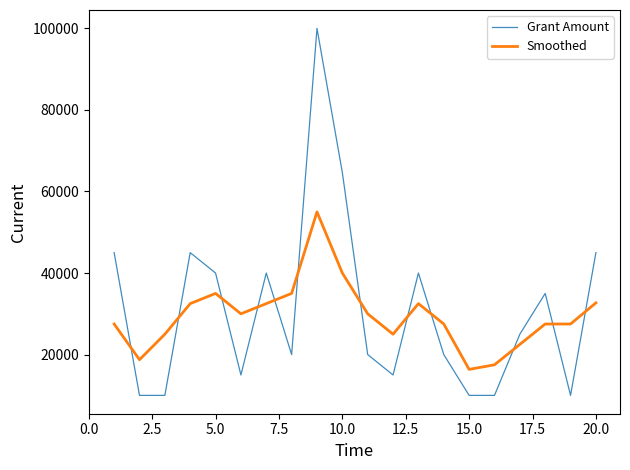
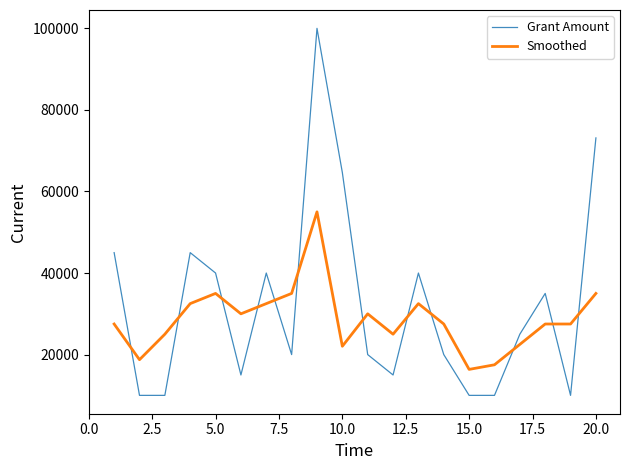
Smoothed, 10.0: 40000 -> 22000
Grant Amount, 20.0: 45000 -> 73000
Smoothed, 20.0: 33000 -> 35000
